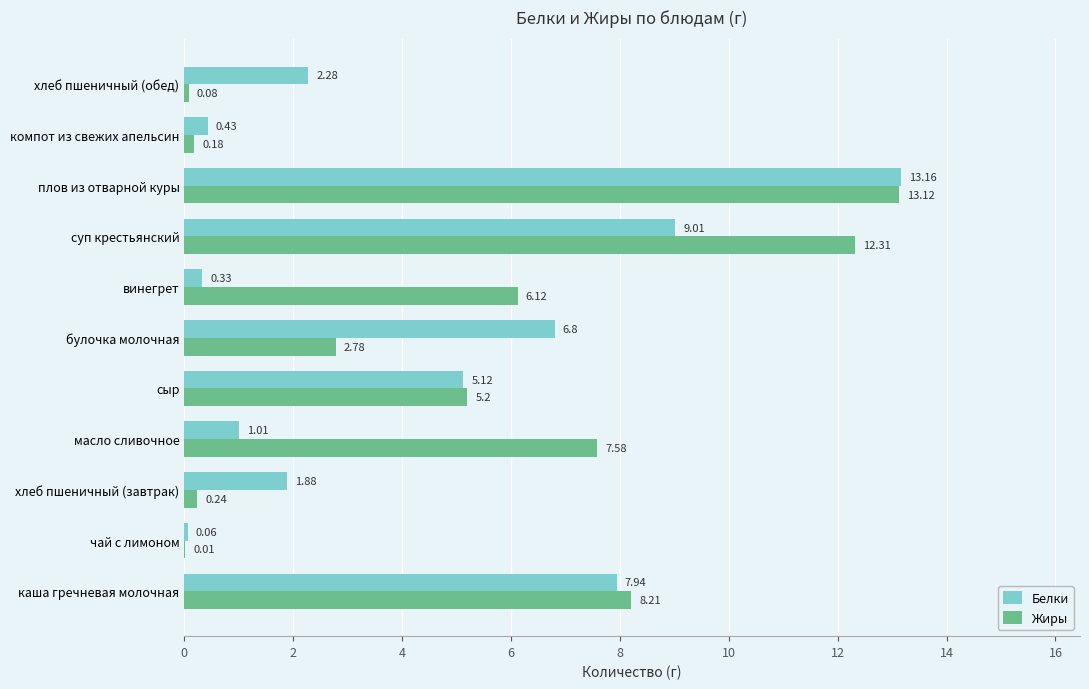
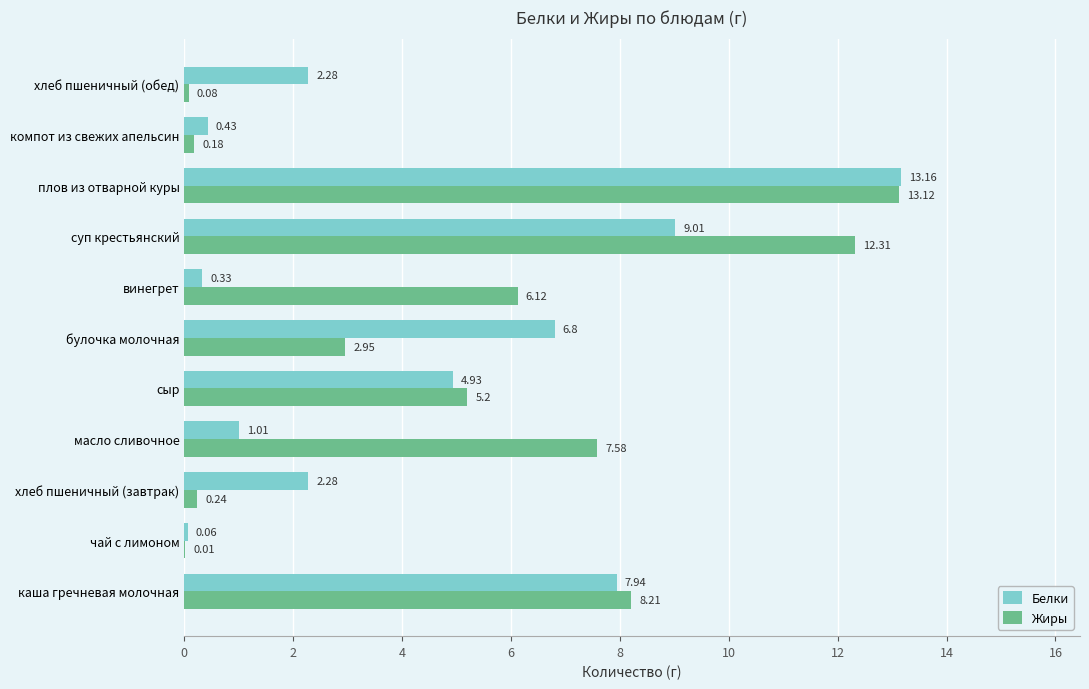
Жиры, булочка молочная: 2.78 -> 2.95
Белки, сыр: 5.12 -> 4.93
Белки, хлеб пшеничный (завтрак): 1.88 -> 2.28
